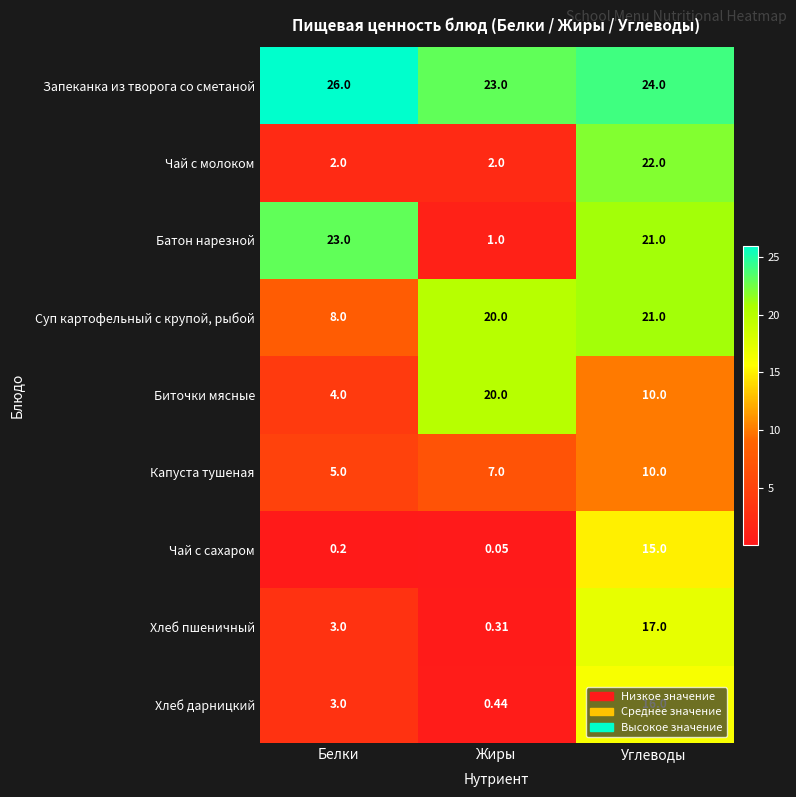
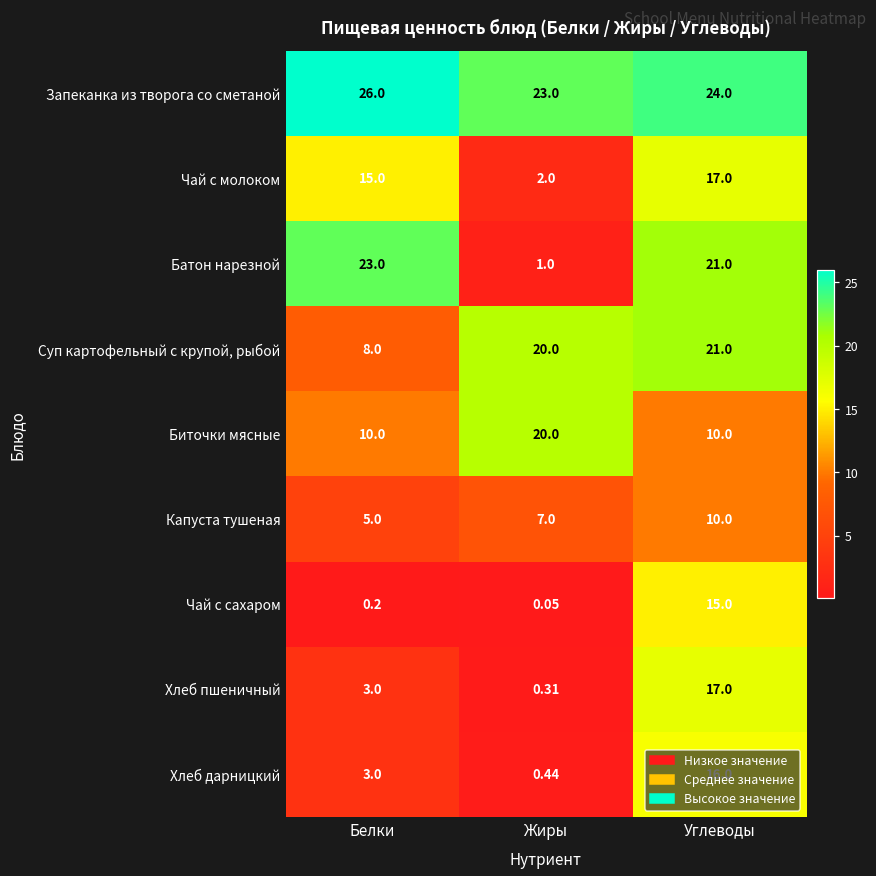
Чай с молоком, Белки: 2.0 -> 15.0
Чай с молоком, Углеводы: 22.0 -> 17.0
Биточки мясные, Белки: 4.0 -> 10.0
